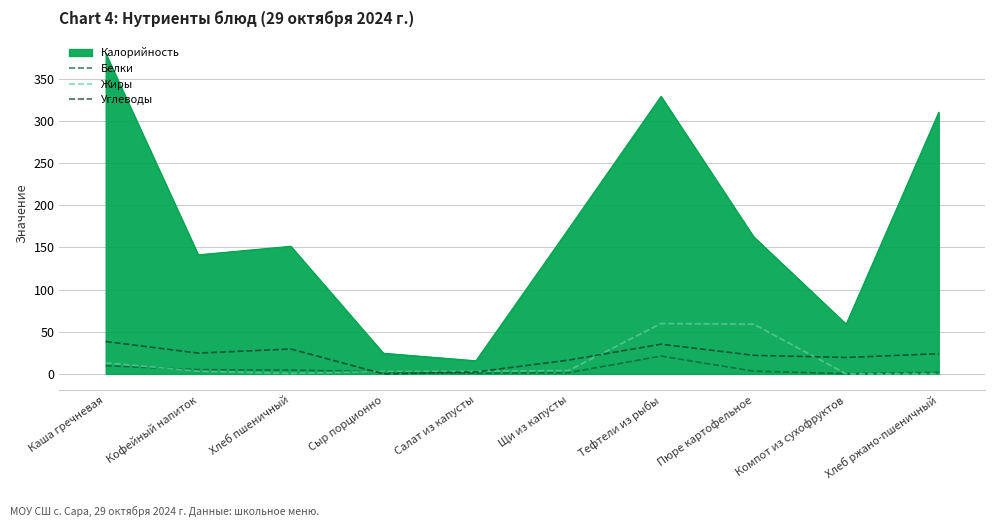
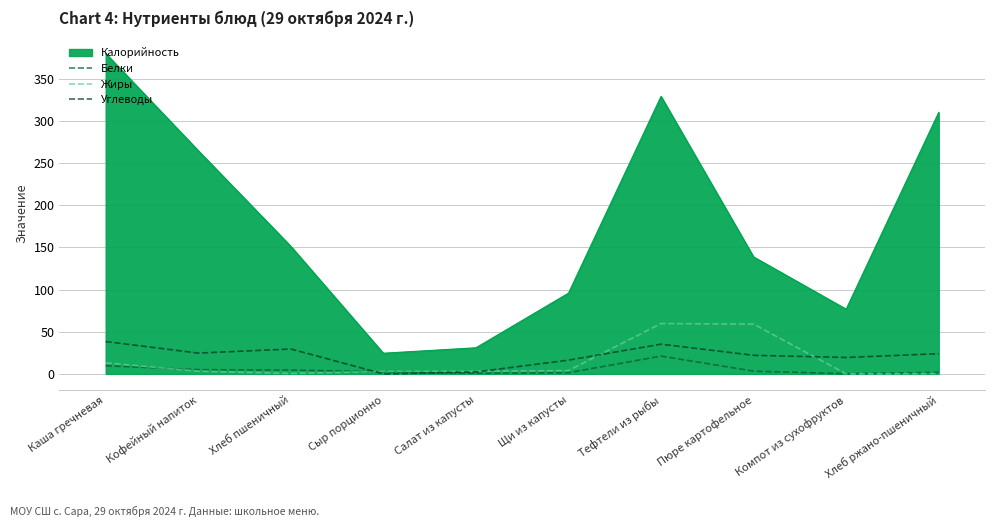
Калорийность, Кофейный напиток: 140 -> 260
Калорийность, Салат из капусты: 20 -> 30
Калорийность, Щи из капусты: 170 -> 100
Калорийность, Пюре картофельное: 160 -> 140
Калорийность, Компот из сухофруктов: 60 -> 80
